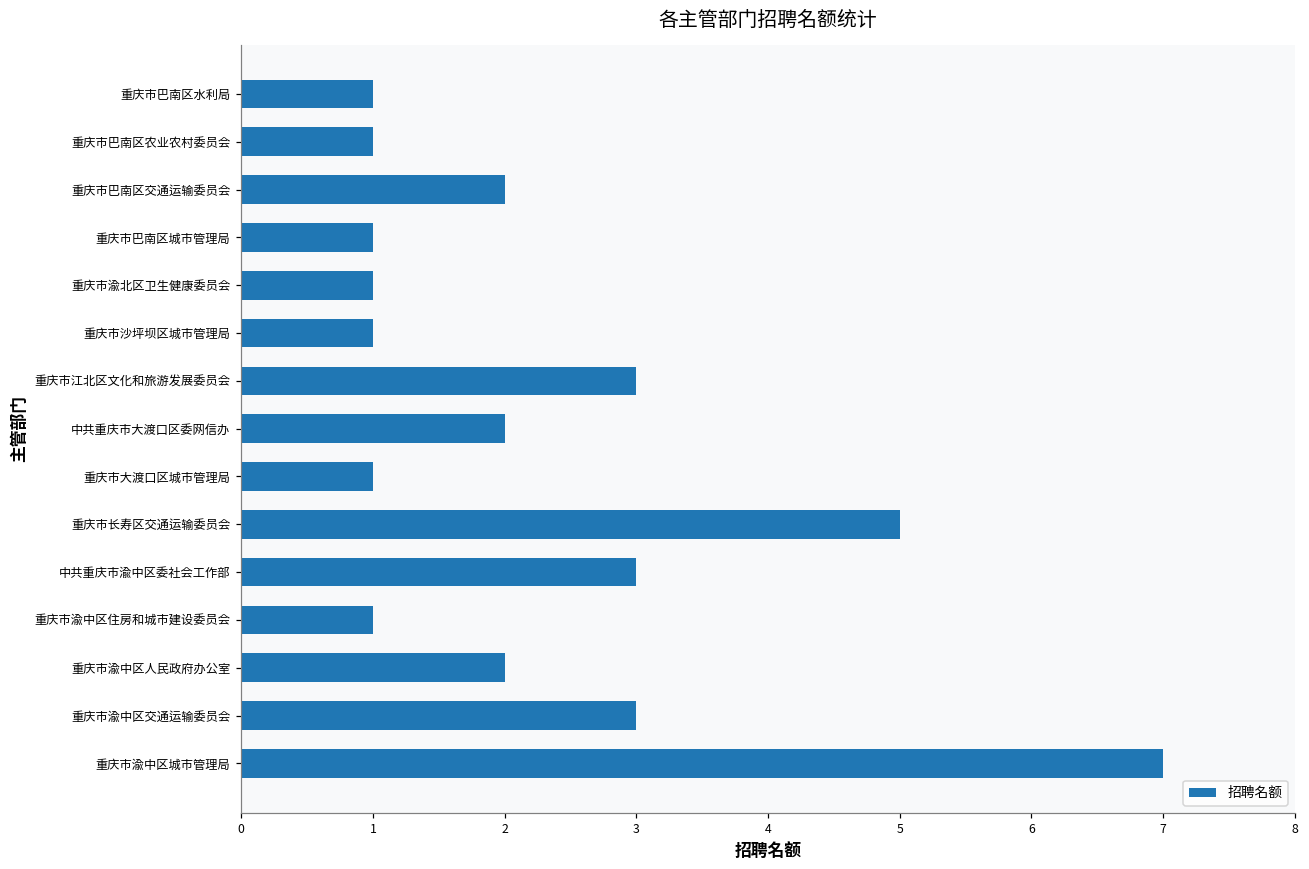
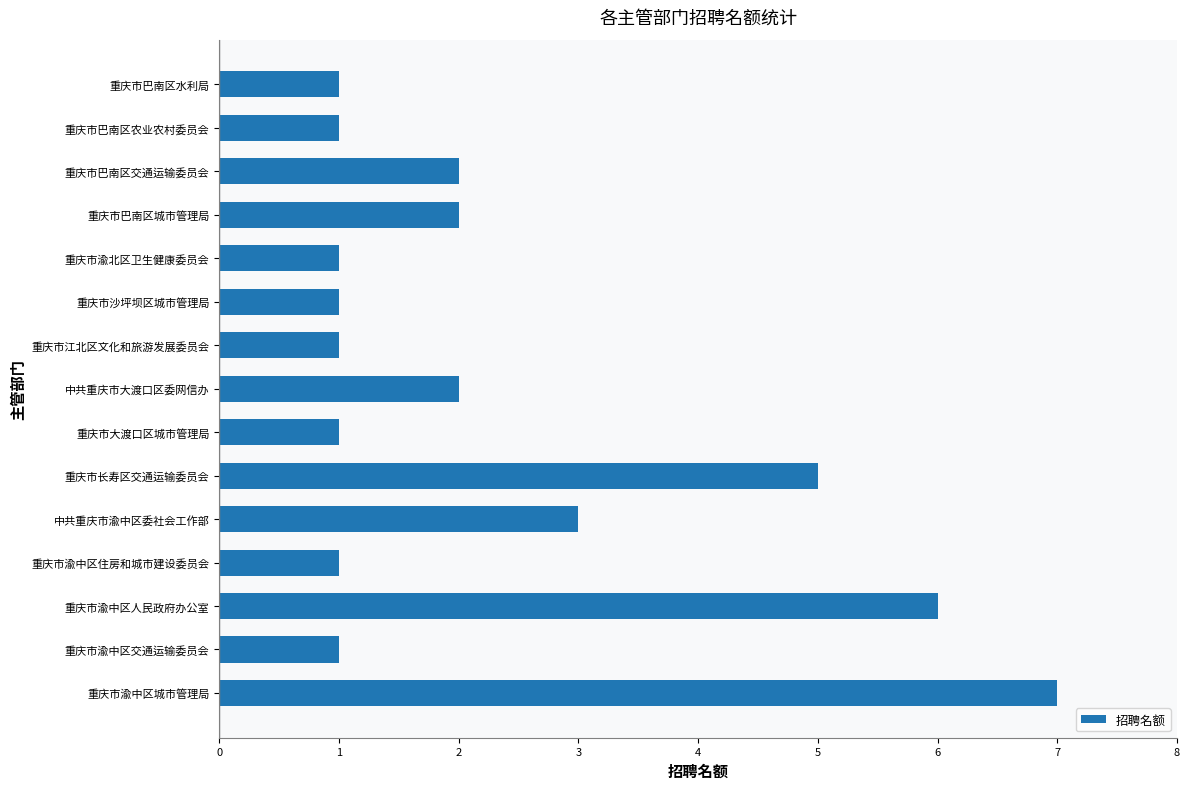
重庆市巴南区城市管理局: 1 -> 2
重庆市江北区文化和旅游发展委员会: 3 -> 1
重庆市渝中区人民政府办公室: 2 -> 6
重庆市渝中区交通运输委员会: 3 -> 1
